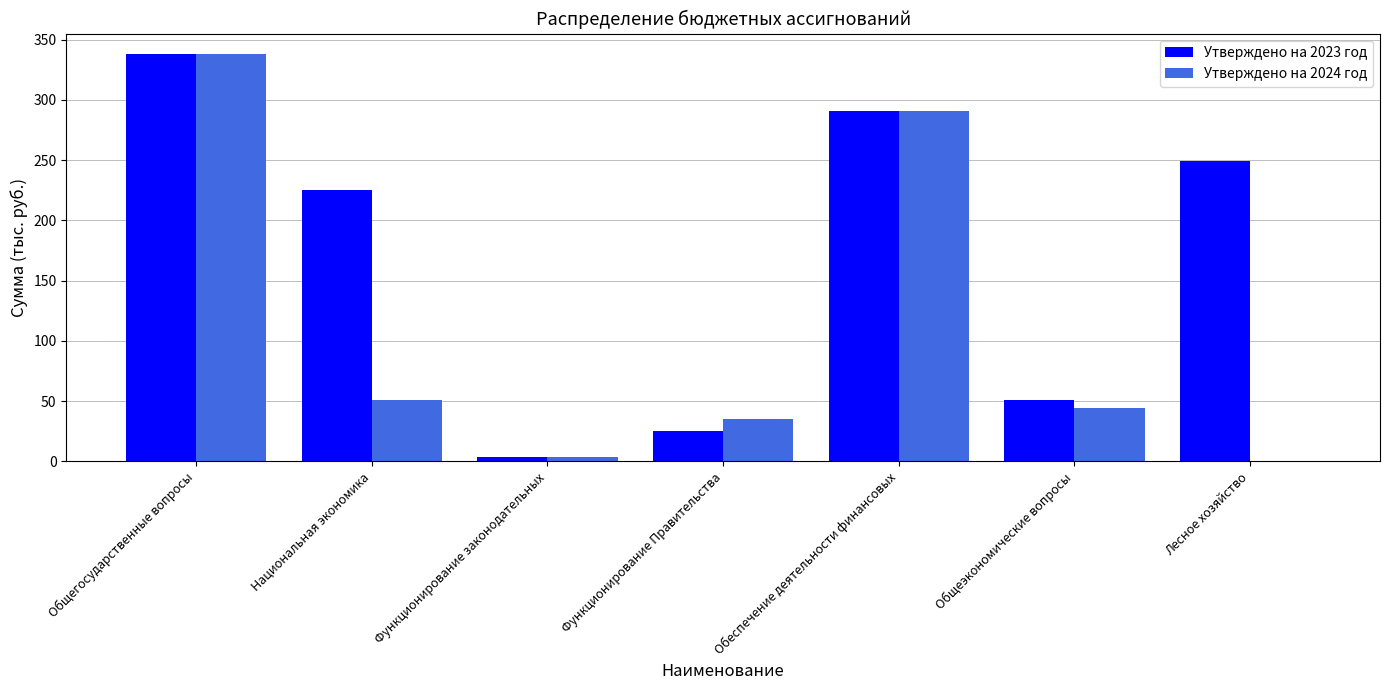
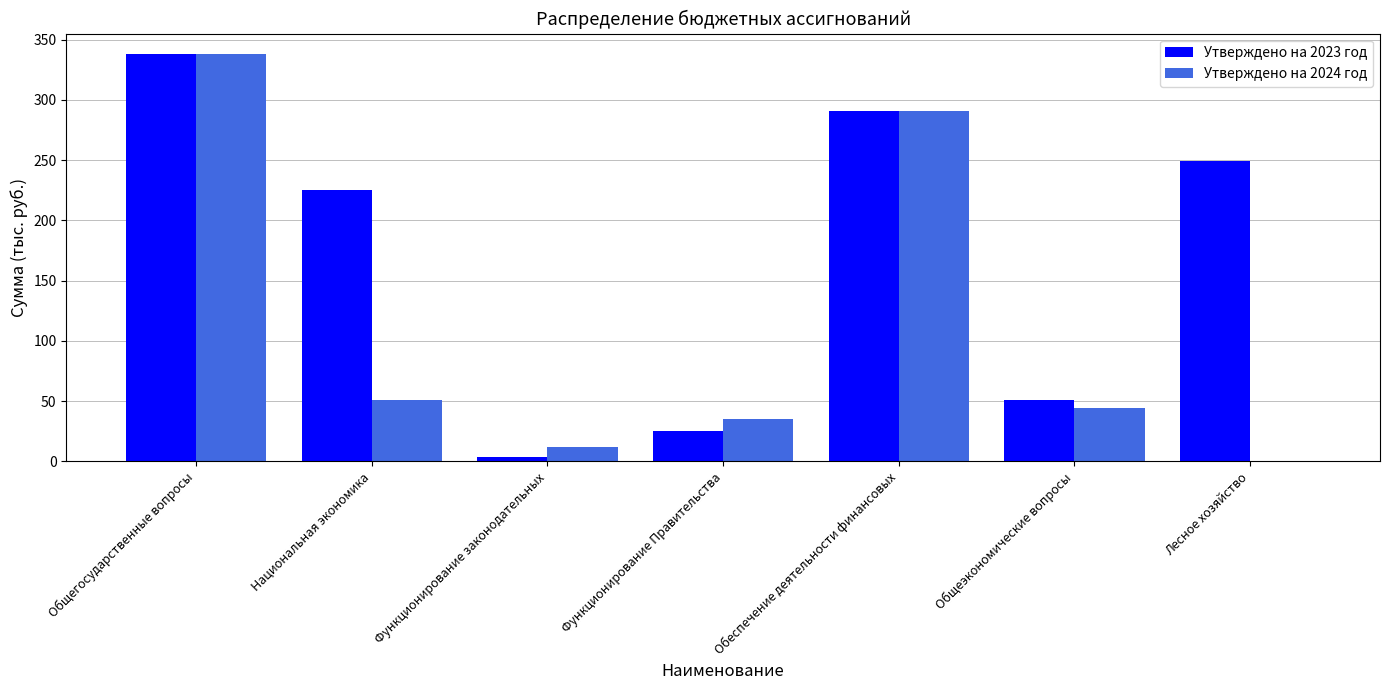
Утверждено на 2024 год, Функционирование законодательных: 4 -> 12
